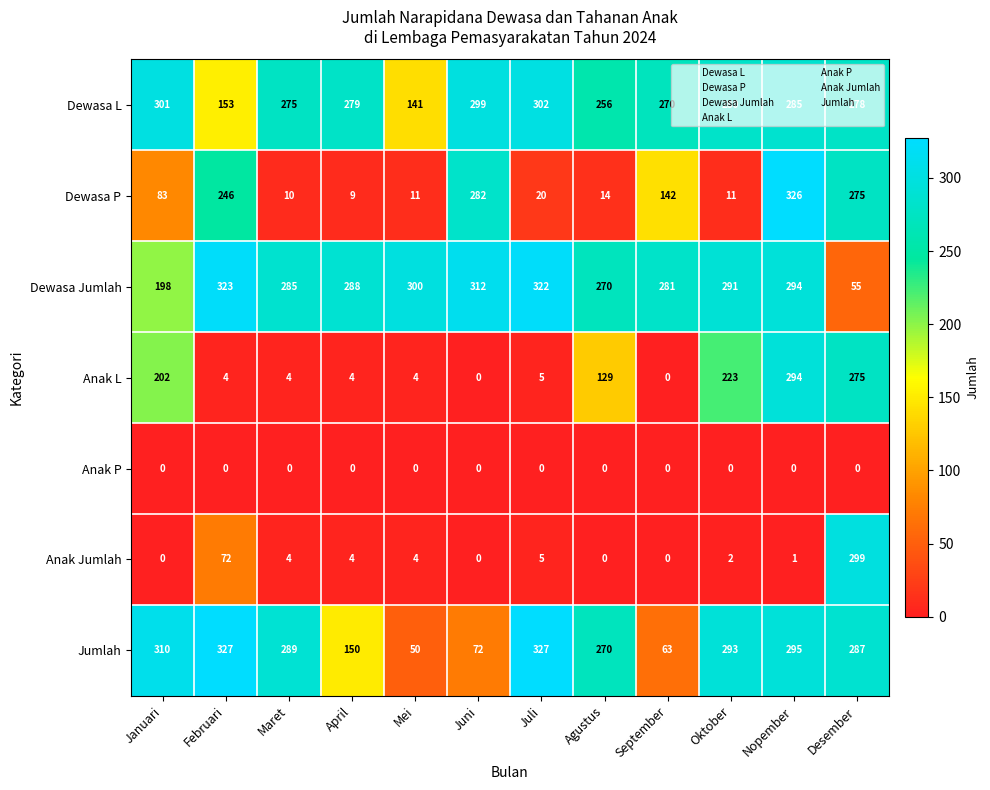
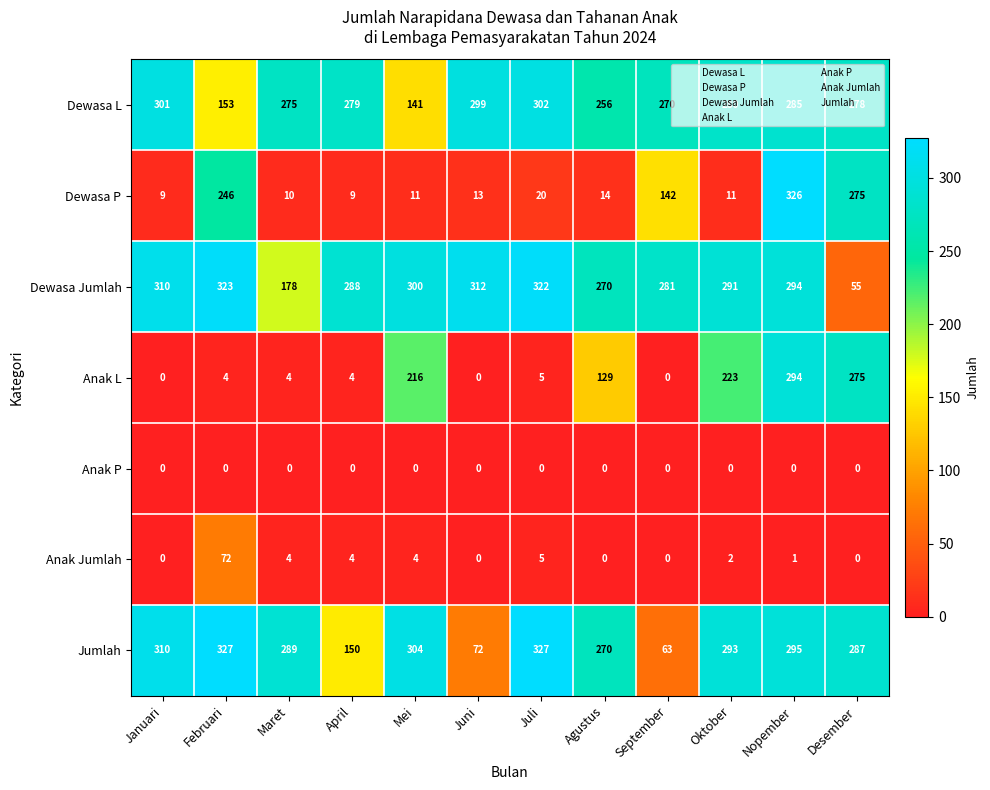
Dewasa P, Januari: 83 -> 9
Dewasa P, Juni: 282 -> 13
Dewasa Jumlah, Januari: 198 -> 310
Dewasa Jumlah, Maret: 285 -> 178
Anak L, Januari: 202 -> 0
Anak L, Mei: 4 -> 216
Anak Jumlah, Desember: 299 -> 0
Jumlah, Mei: 50 -> 304
